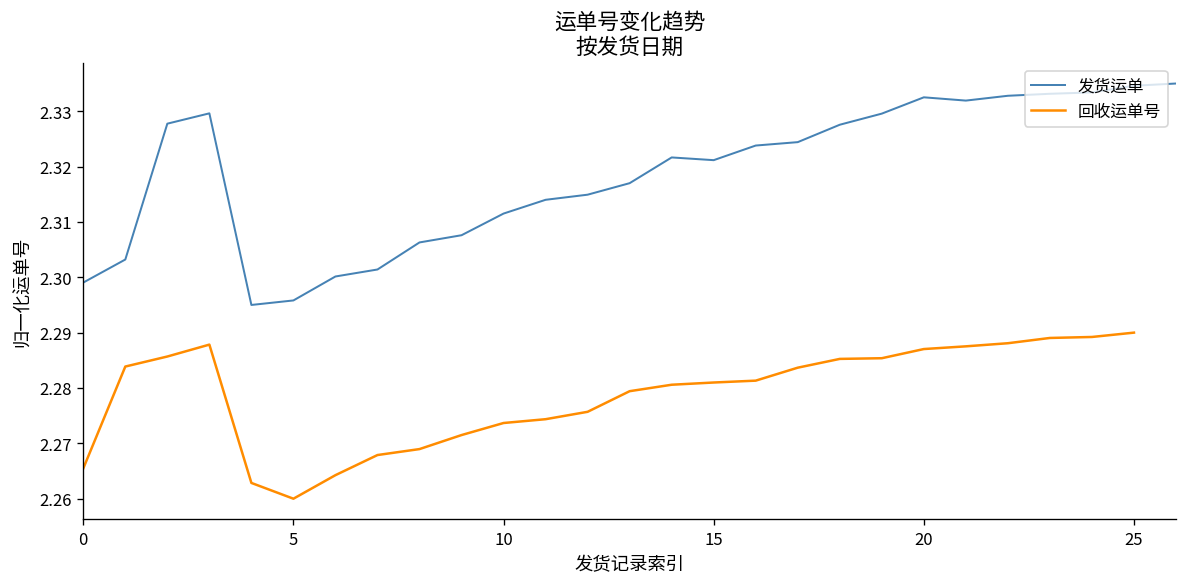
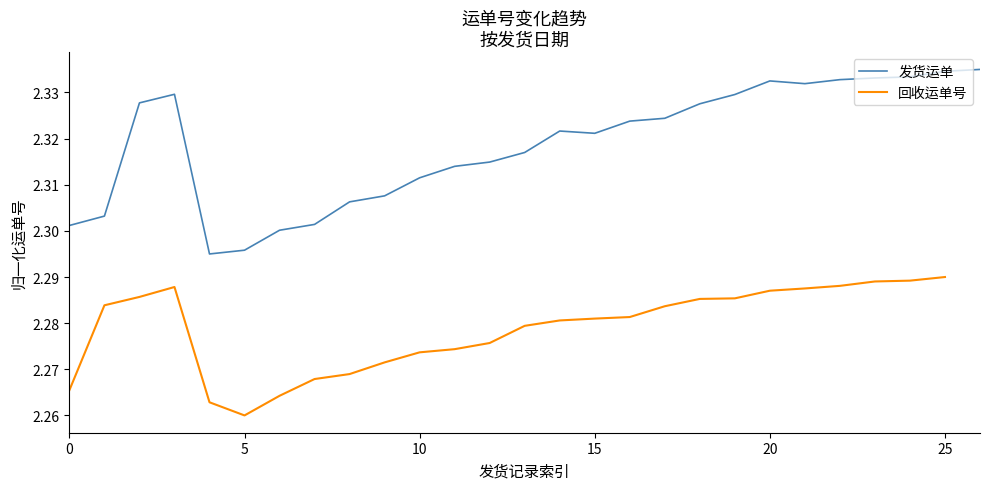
发货运单, 0: 2.299 -> 2.301
